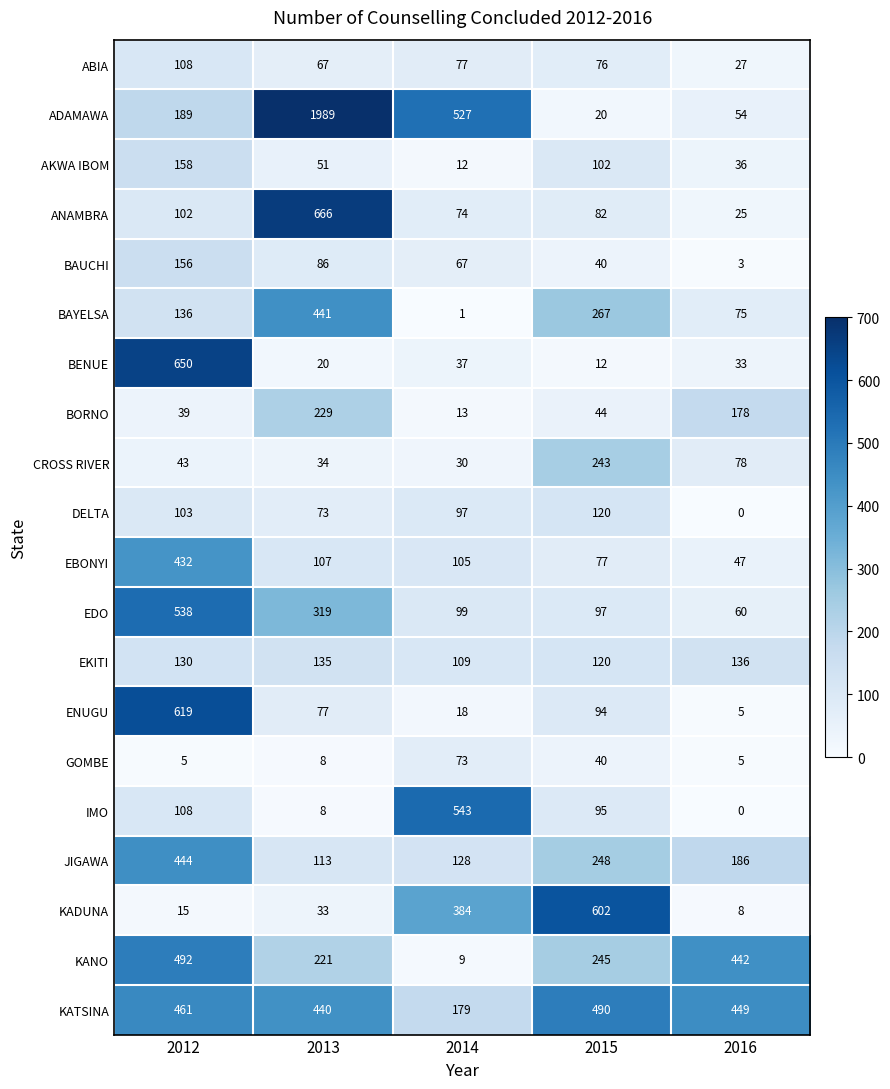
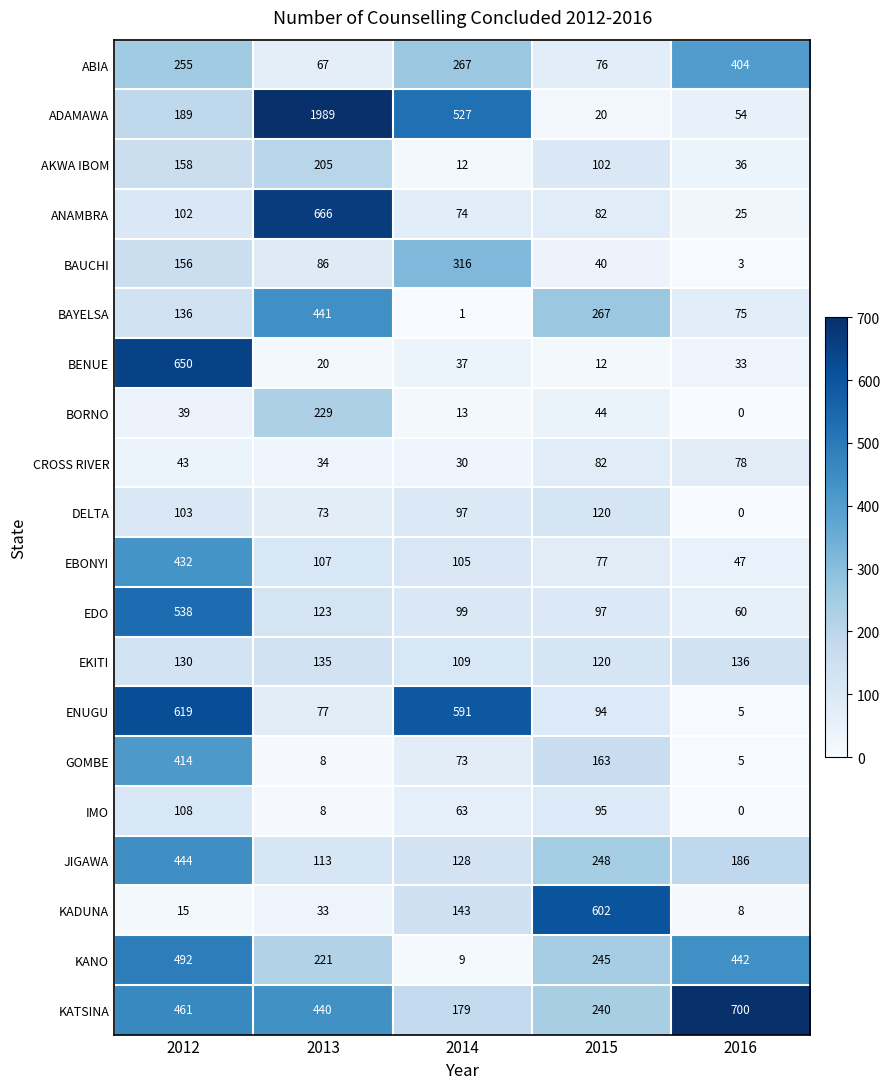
ABIA, 2012: 108 -> 255
ABIA, 2014: 77 -> 267
ABIA, 2016: 27 -> 404
AKWA IBOM, 2013: 51 -> 205
BAUCHI, 2014: 67 -> 316
BORNO, 2016: 178 -> 0
CROSS RIVER, 2015: 243 -> 82
EDO, 2013: 319 -> 123
ENUGU, 2014: 18 -> 591
GOMBE, 2012: 5 -> 414
GOMBE, 2015: 40 -> 163
IMO, 2014: 543 -> 63
KADUNA, 2014: 384 -> 143
KATSINA, 2015: 490 -> 240
KATSINA, 2016: 449 -> 700
